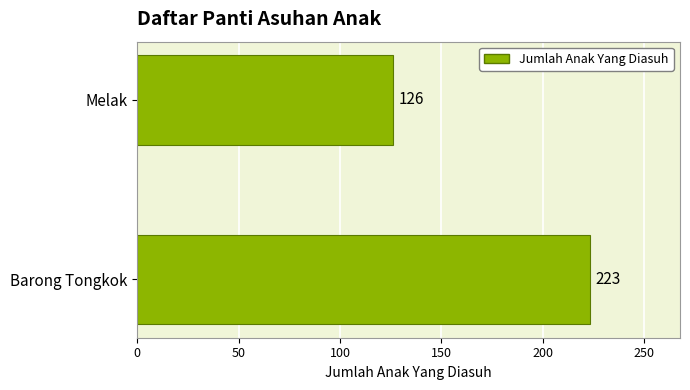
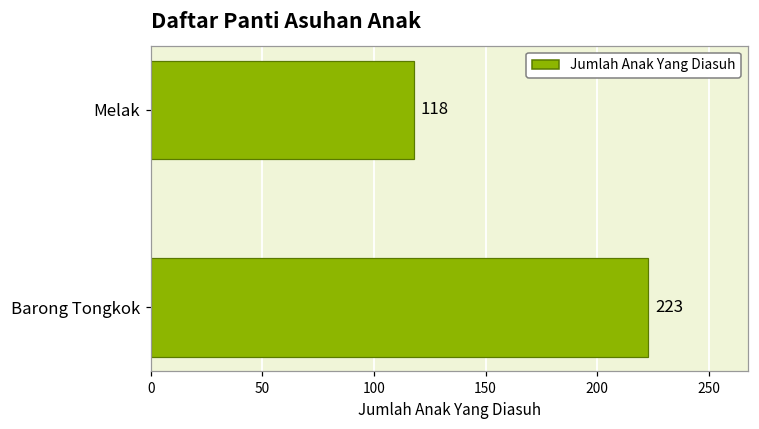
Melak: 126 -> 118
